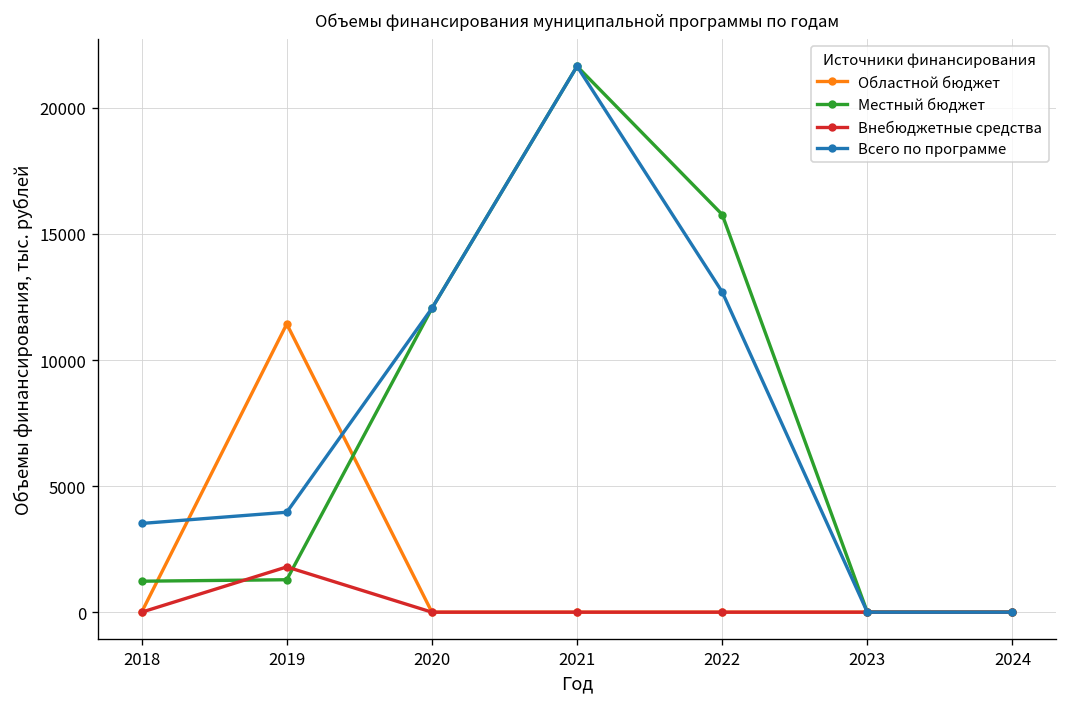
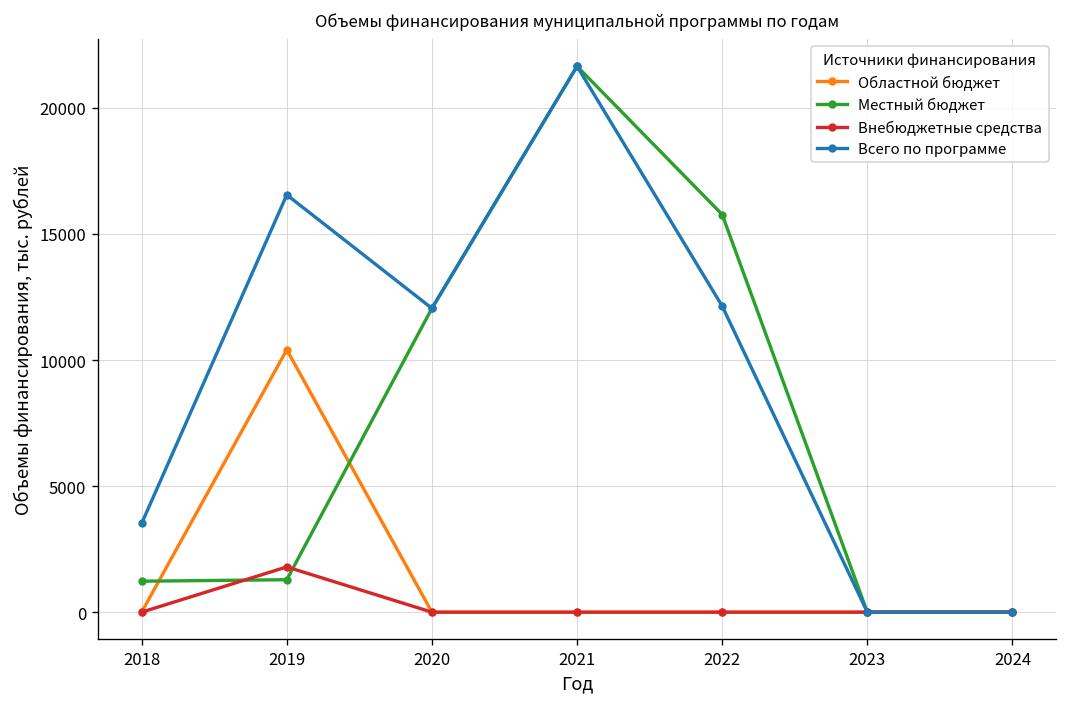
Областной бюджет, 2019: 11400 -> 10400
Всего по программе, 2019: 4000 -> 16600
Всего по программе, 2022: 12700 -> 12100
